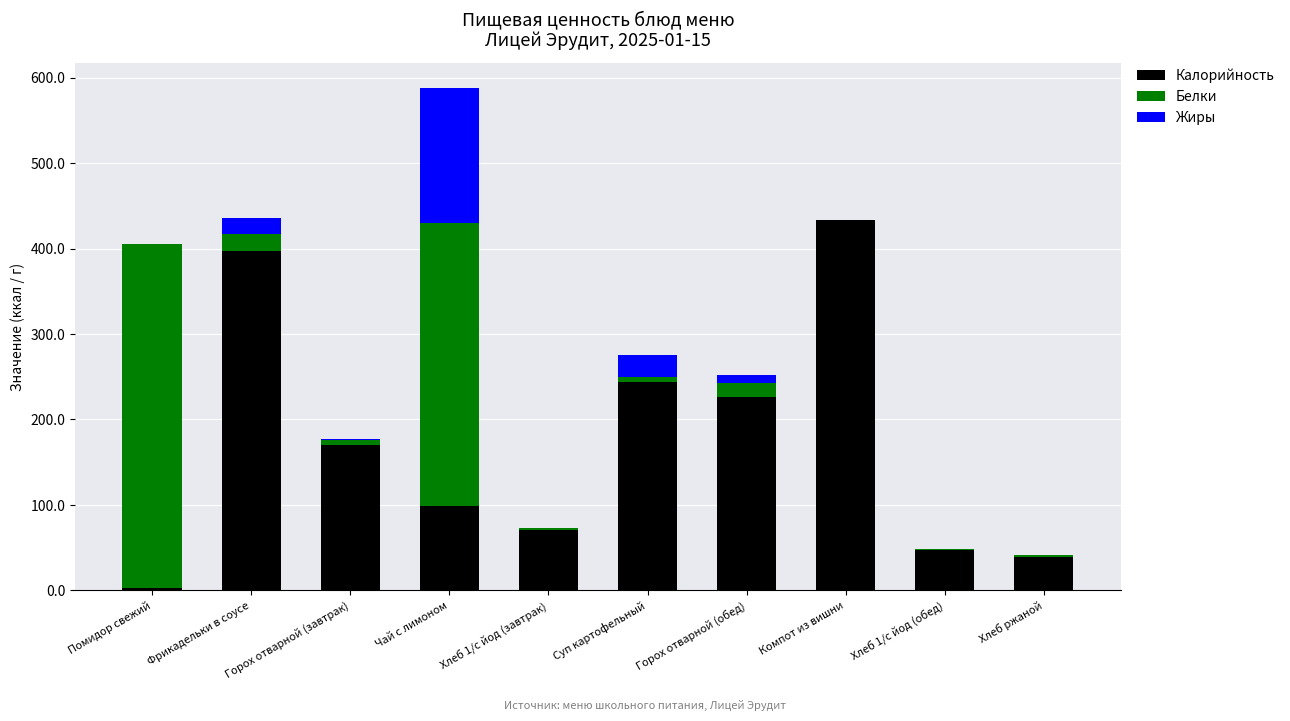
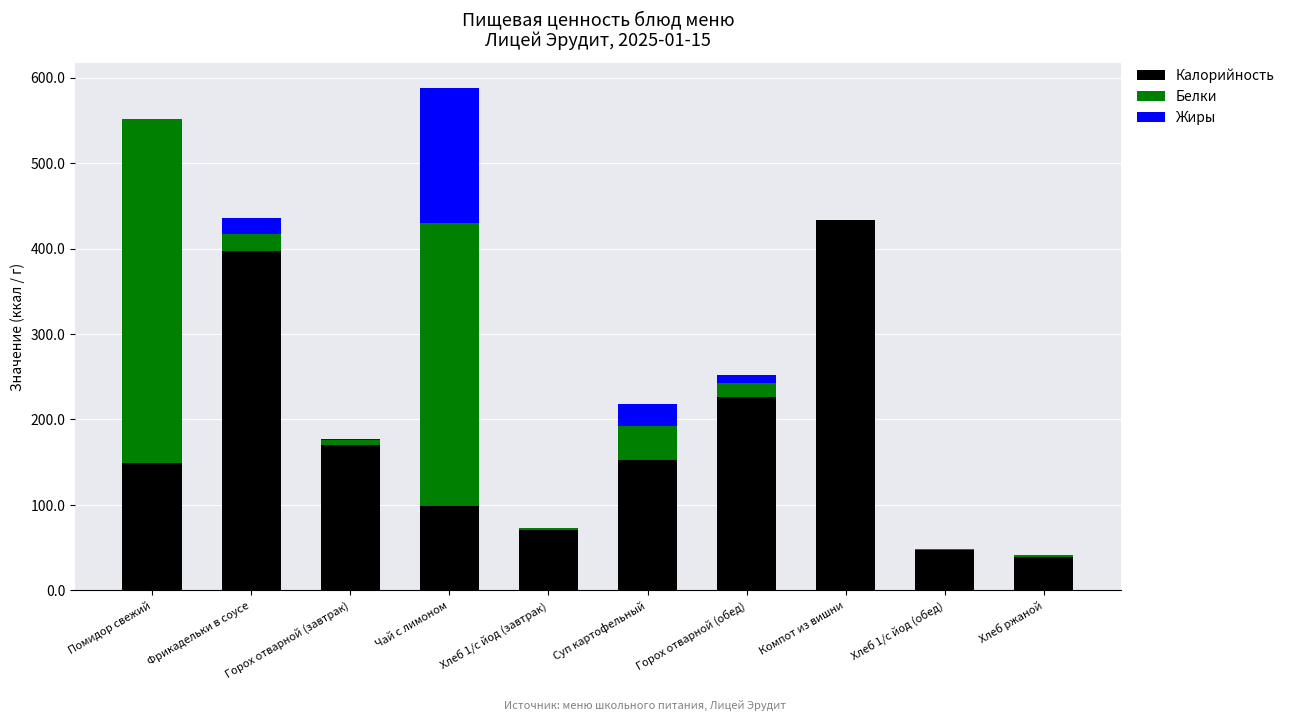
Калорийность, Помидор свежий: 0 -> 150
Калорийность, Суп картофельный: 240 -> 150
Белки, Суп картофельный: 10 -> 40
